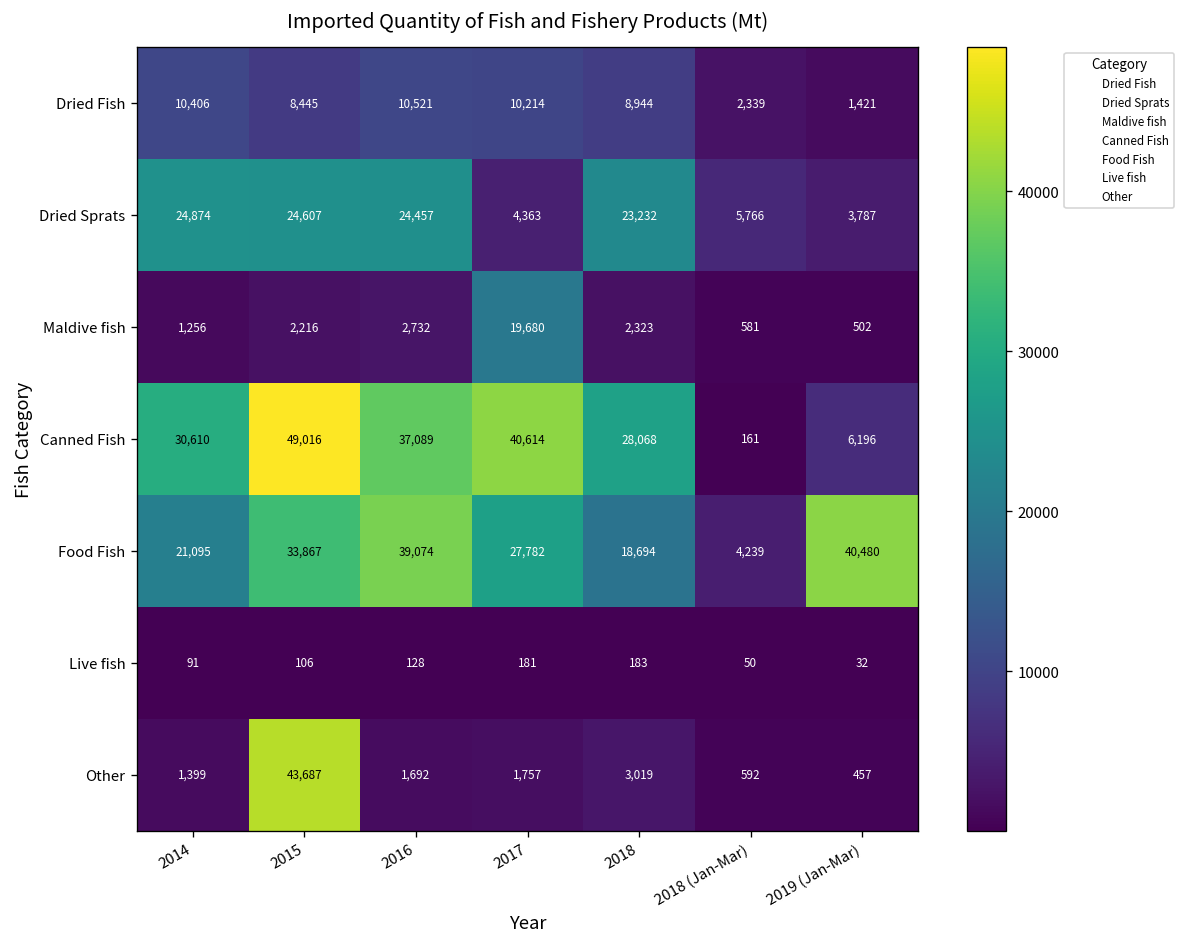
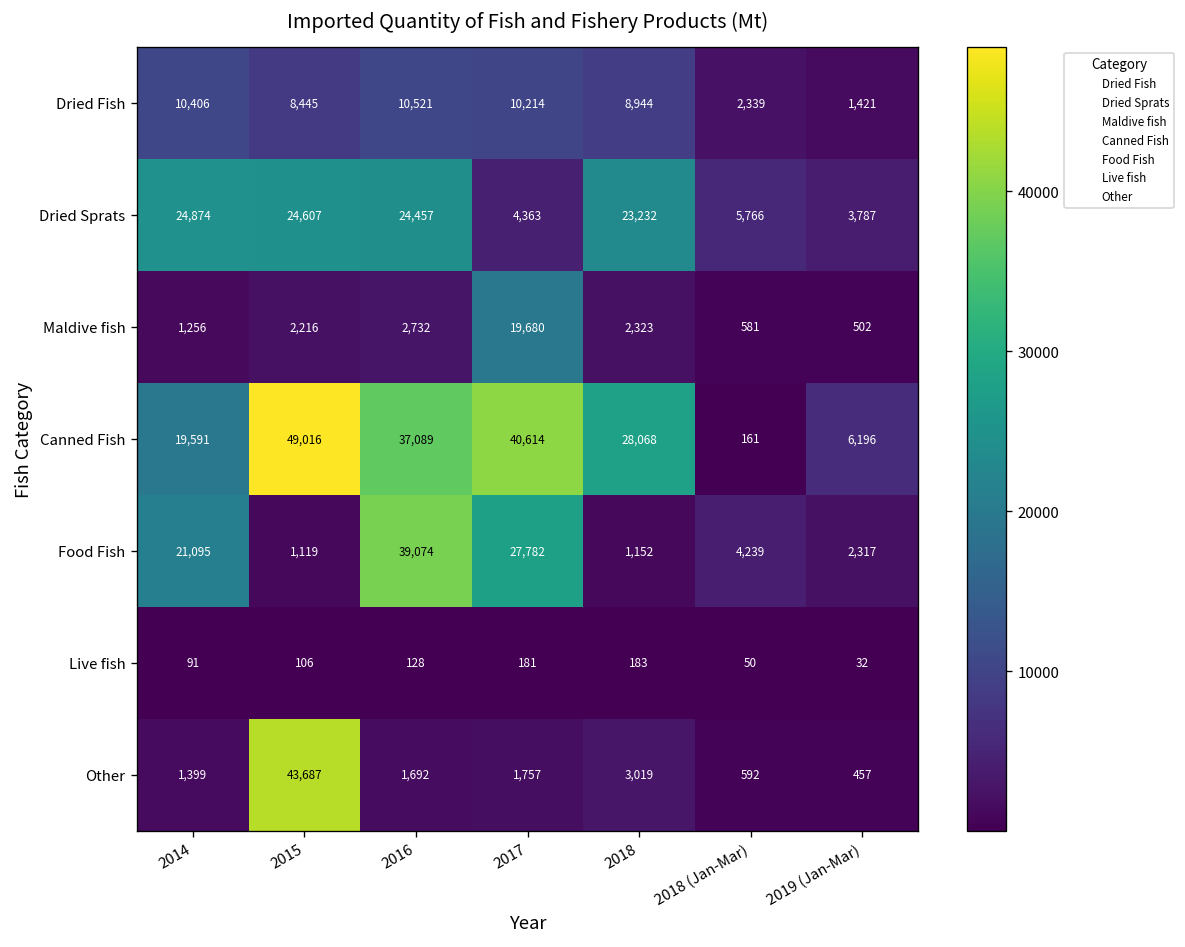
Canned Fish, 2014: 30,610 -> 19,591
Food Fish, 2015: 33,867 -> 1,119
Food Fish, 2018: 18,694 -> 1,152
Food Fish, 2019 (Jan-Mar): 40,480 -> 2,317
